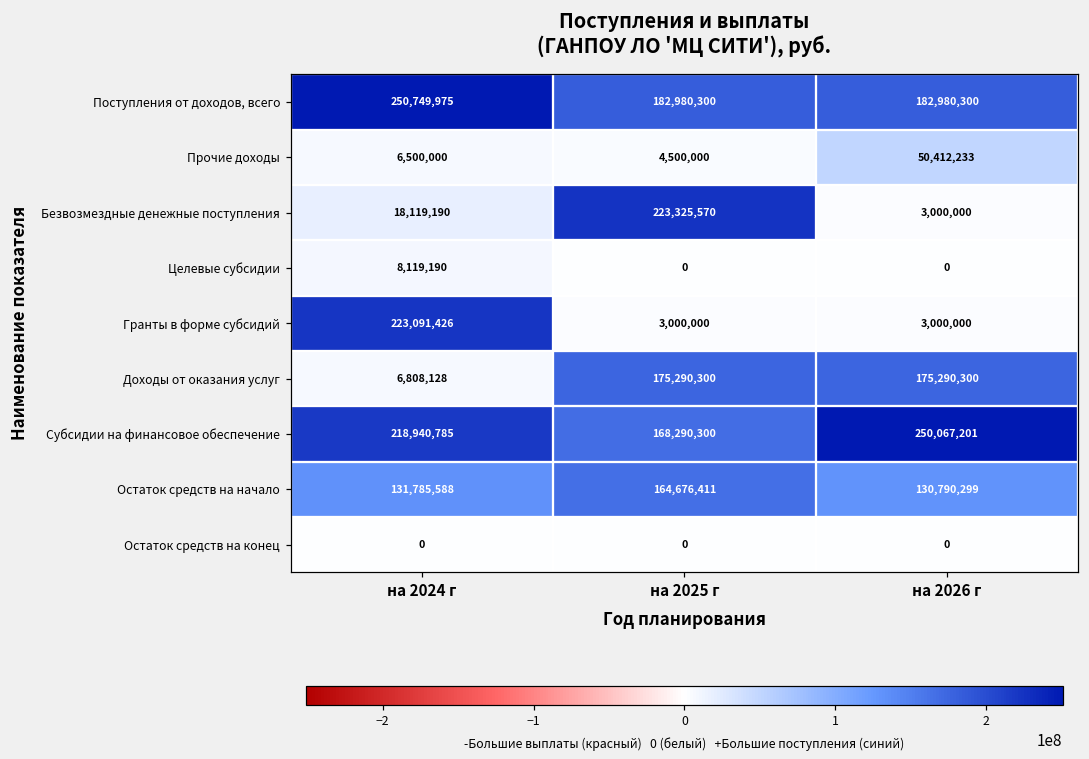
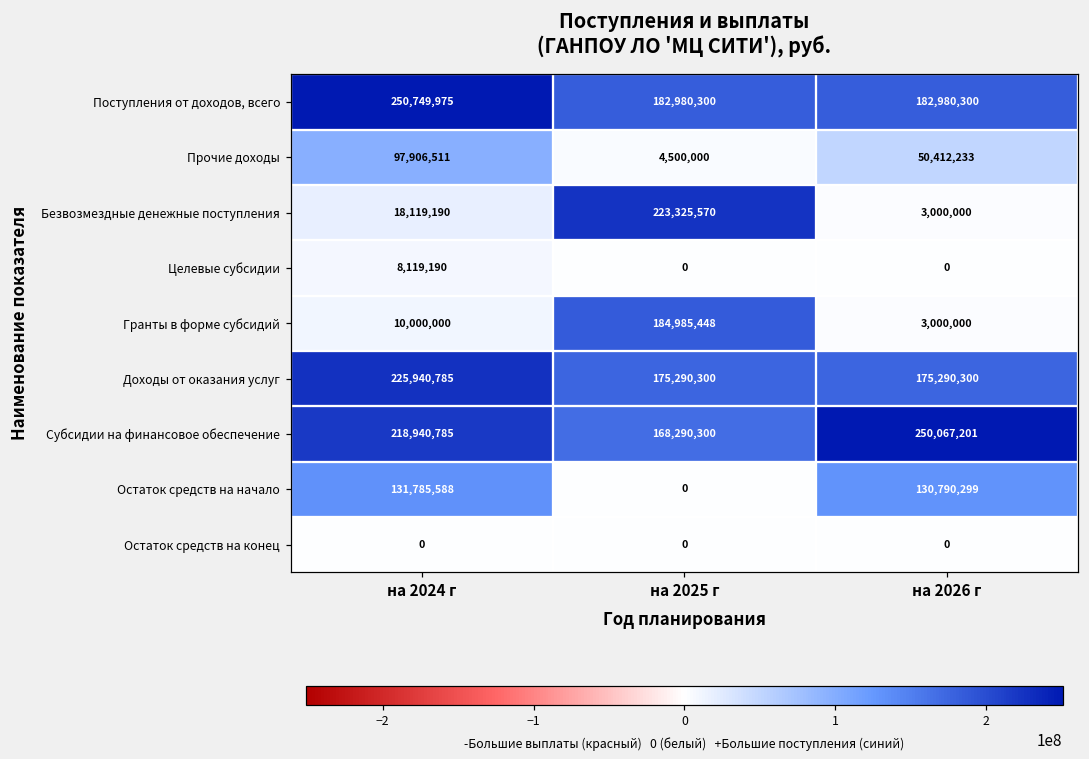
Прочие доходы, на 2024 г: 6,500,000 -> 97,906,511
Гранты в форме субсидий, на 2024 г: 223,091,426 -> 10,000,000
Гранты в форме субсидий, на 2025 г: 3,000,000 -> 184,985,448
Доходы от оказания услуг, на 2024 г: 6,808,128 -> 225,940,785
Остаток средств на начало, на 2025 г: 164,676,411 -> 0
